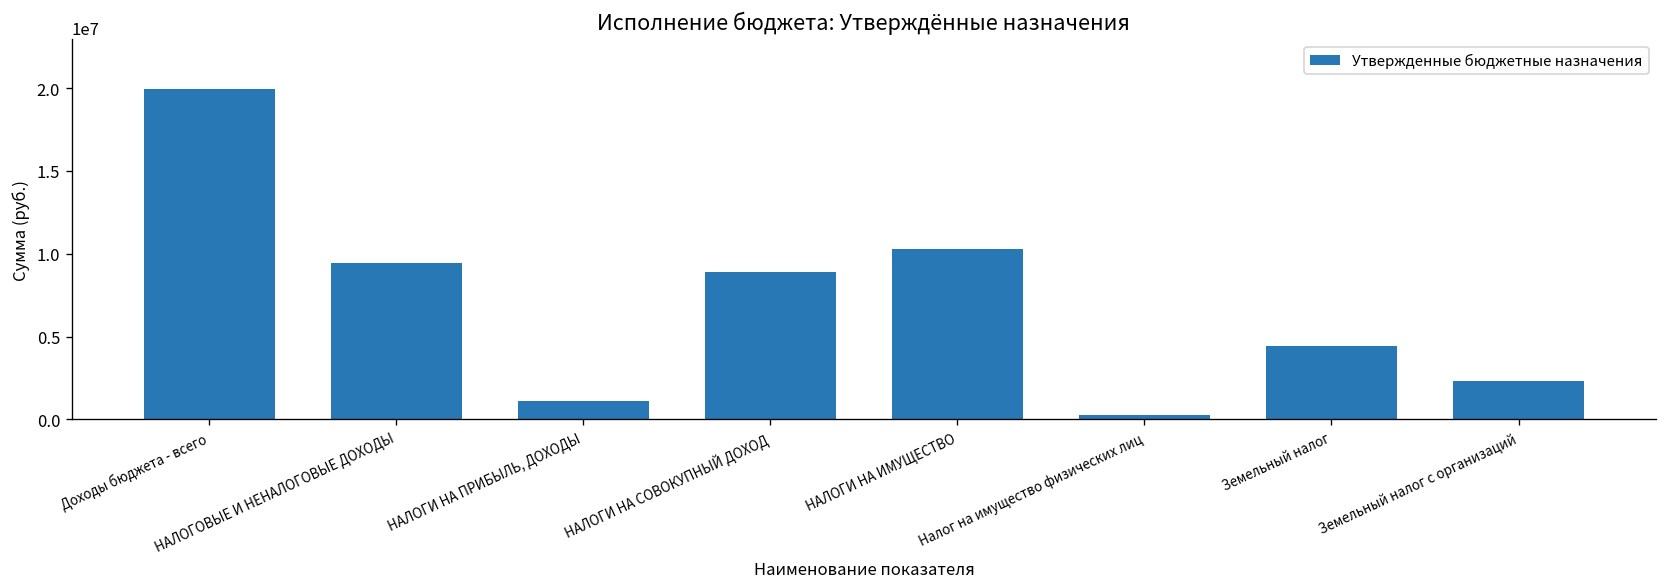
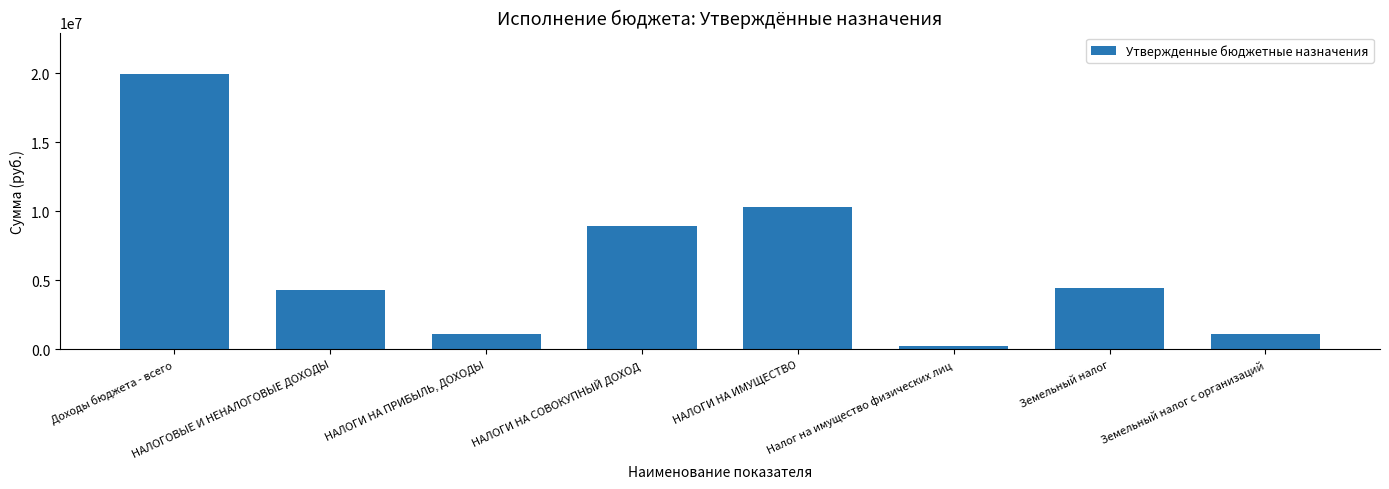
НАЛОГОВЫЕ И НЕНАЛОГОВЫЕ ДОХОДЫ: 9500000 -> 4300000
Земельный налог с организаций: 2300000 -> 1100000
